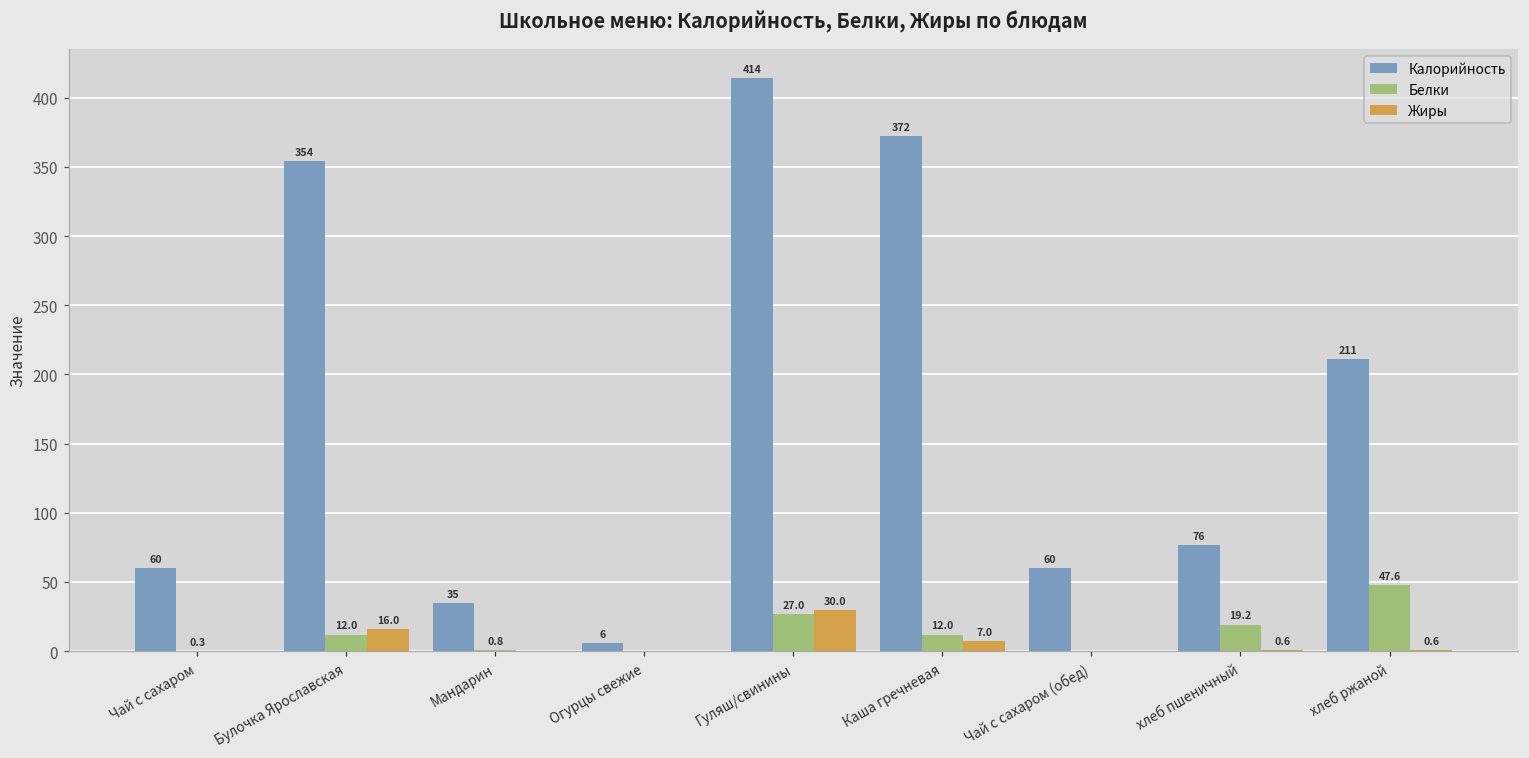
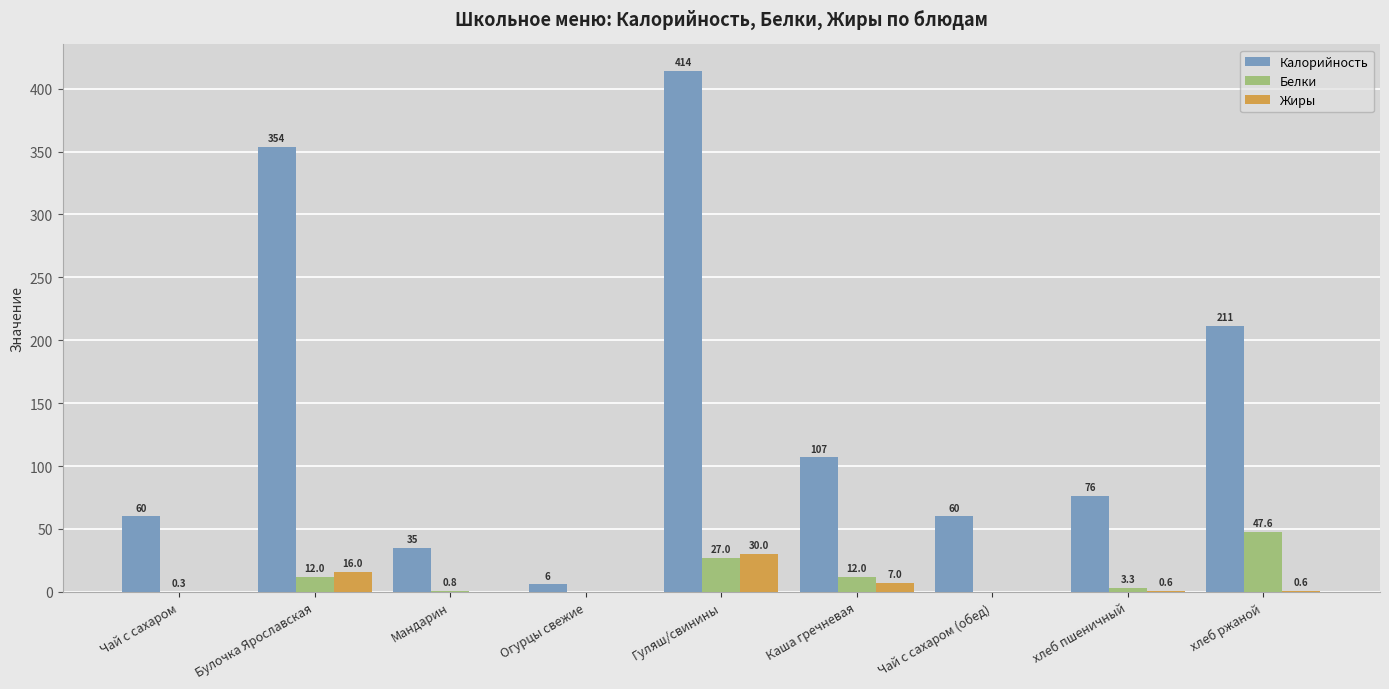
Калорийность, Каша гречневая: 372 -> 107
Белки, хлеб пшеничный: 19.2 -> 3.3
